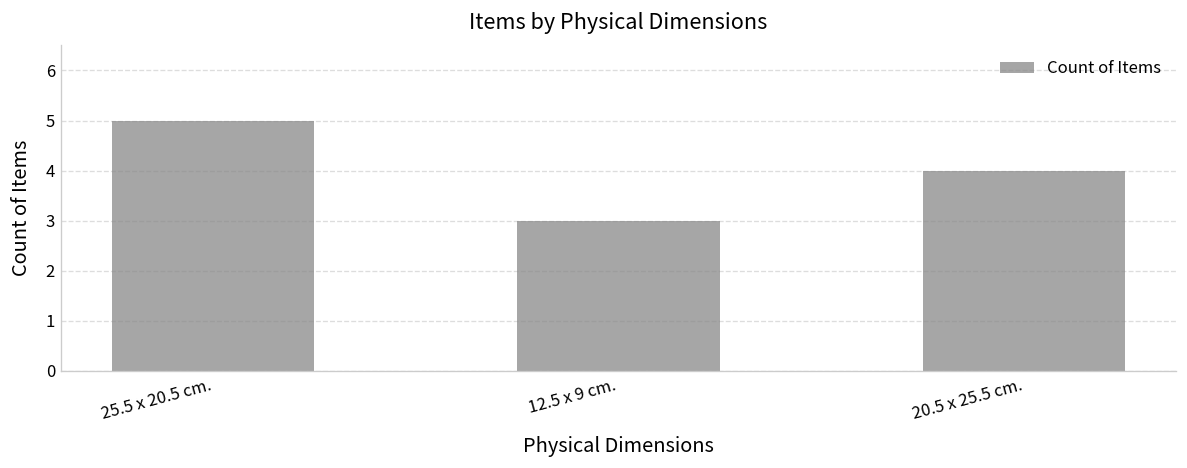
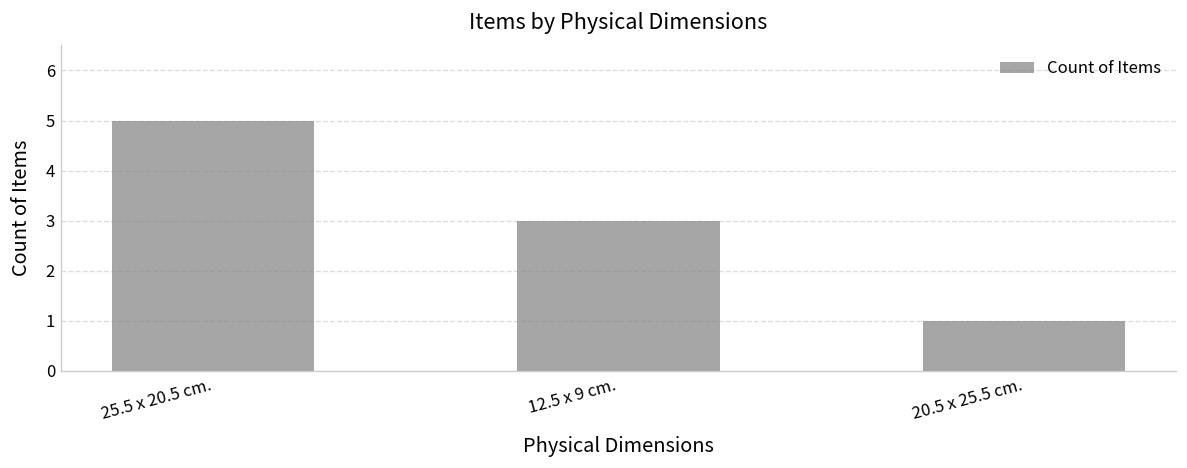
20.5 x 25.5 cm.: 4 -> 1
